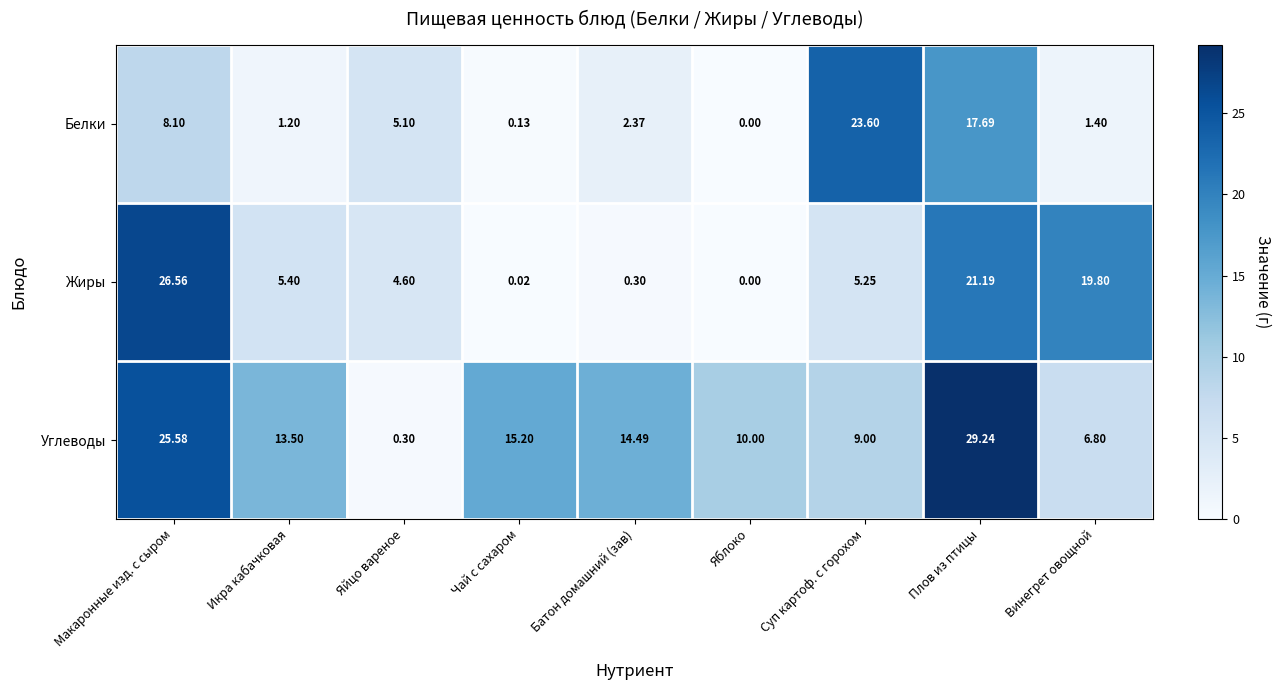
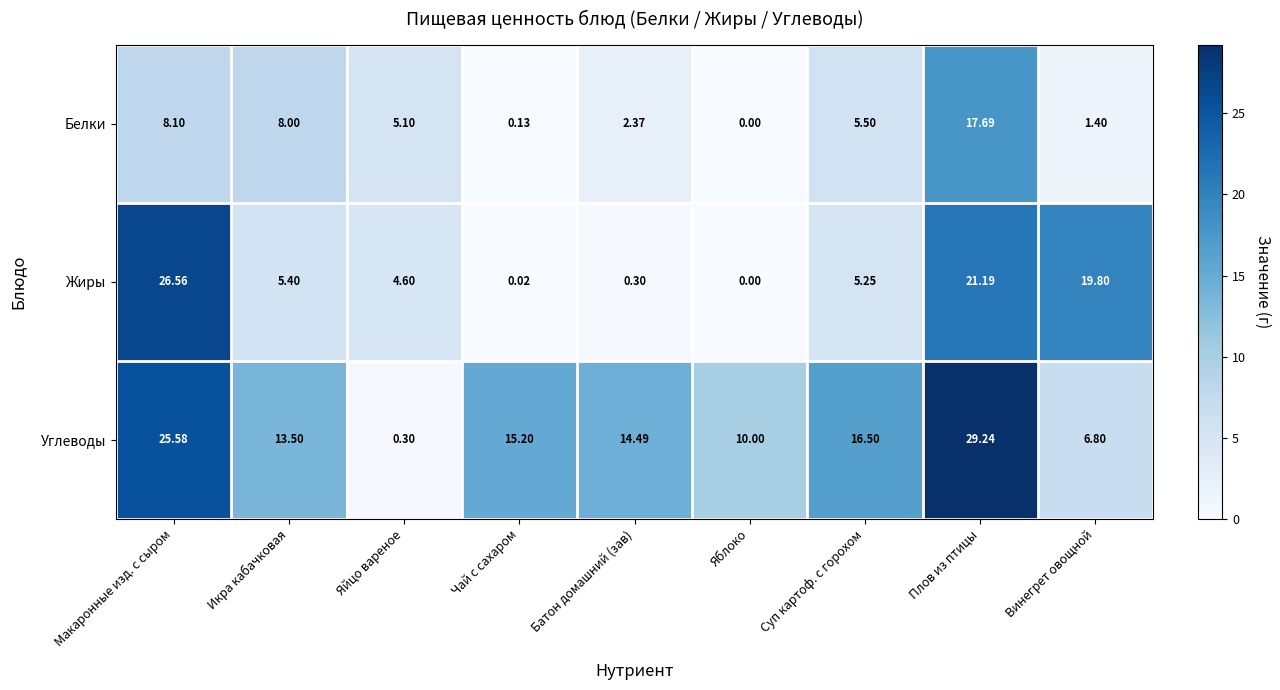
Белки, Икра кабачковая: 1.20 -> 8.00
Белки, Суп картоф. с горохом: 23.60 -> 5.50
Углеводы, Суп картоф. с горохом: 9.00 -> 16.50
